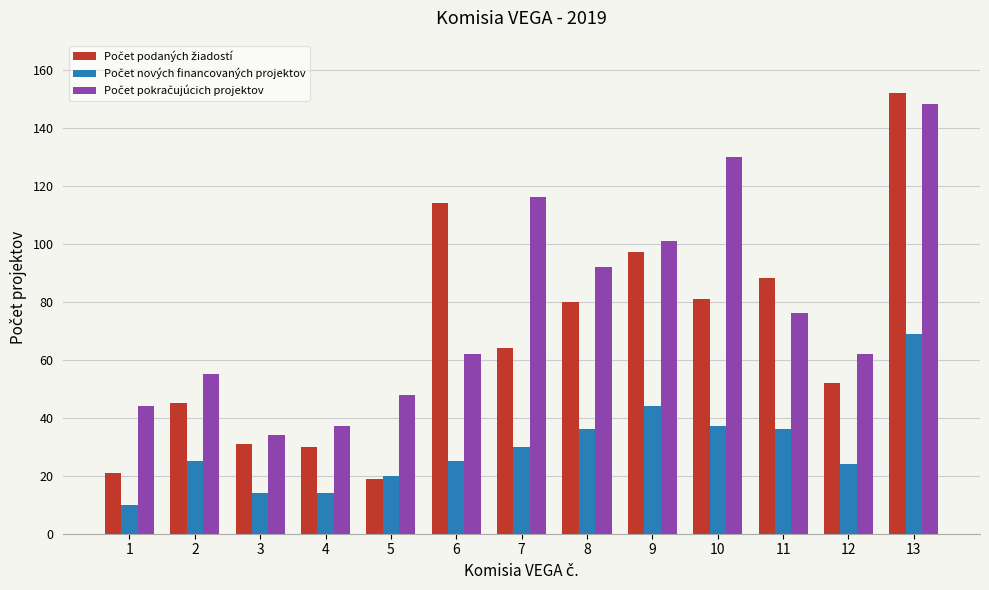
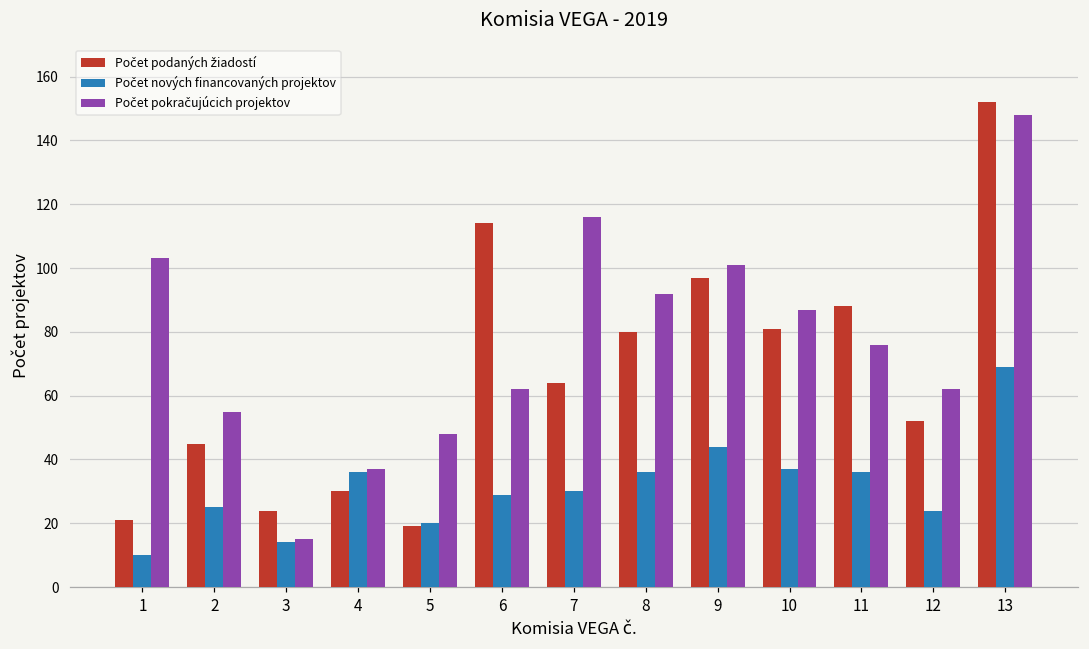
Počet pokračujúcich projektov, 1: 44 -> 103
Počet podaných žiadostí, 3: 31 -> 24
Počet pokračujúcich projektov, 3: 34 -> 15
Počet nových financovaných projektov, 4: 14 -> 36
Počet nových financovaných projektov, 6: 25 -> 29
Počet pokračujúcich projektov, 10: 130 -> 87
